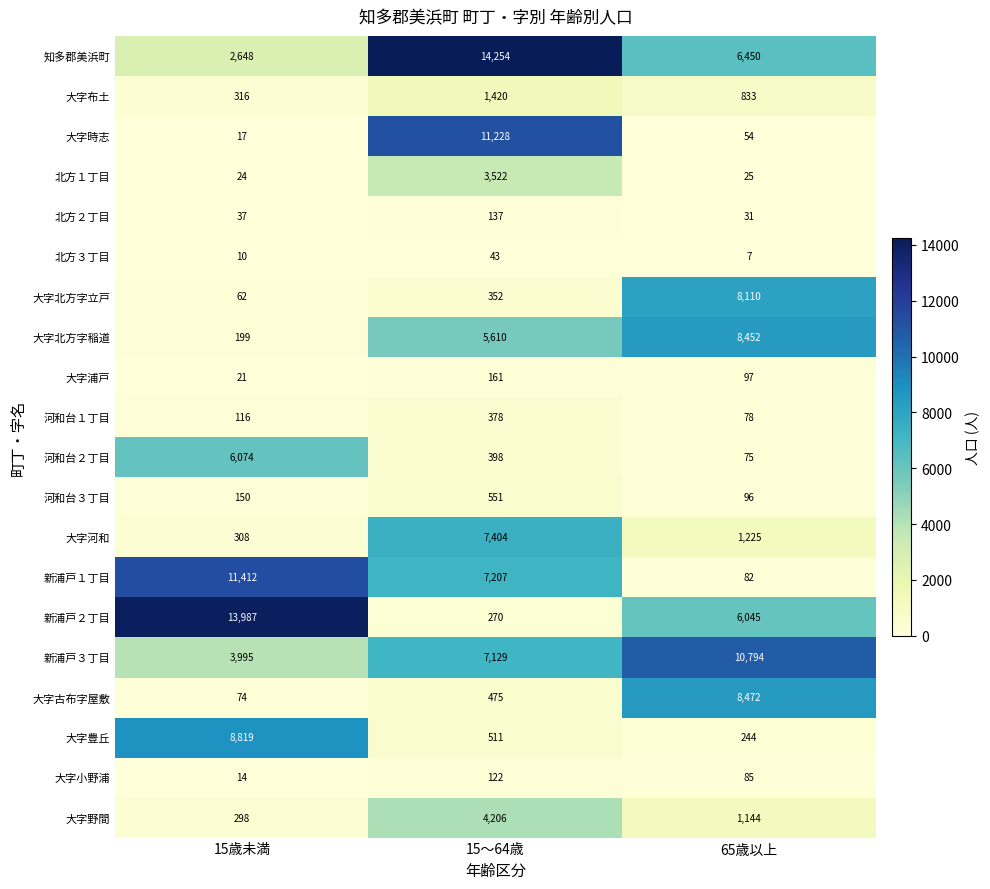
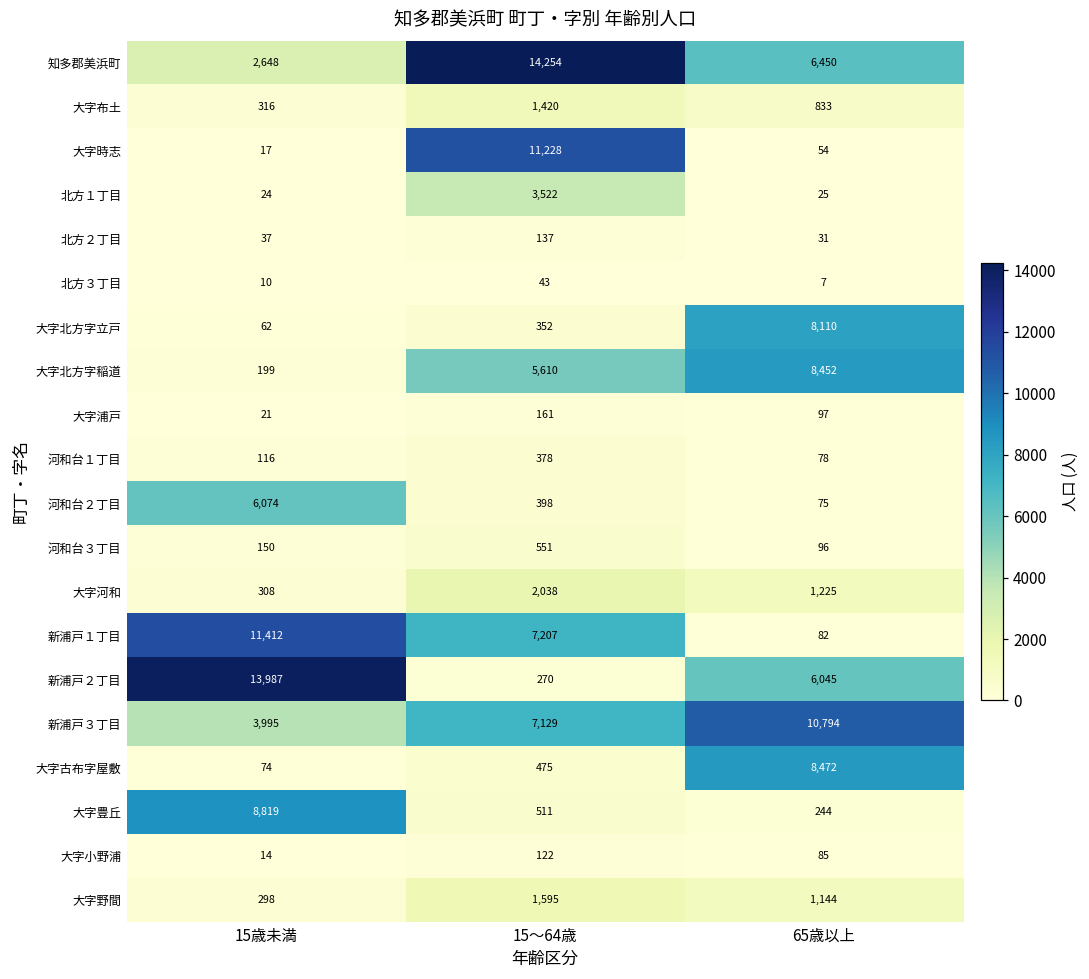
大字河和, 15～64歳: 7,404 -> 2,038
大字野間, 15～64歳: 4,206 -> 1,595
